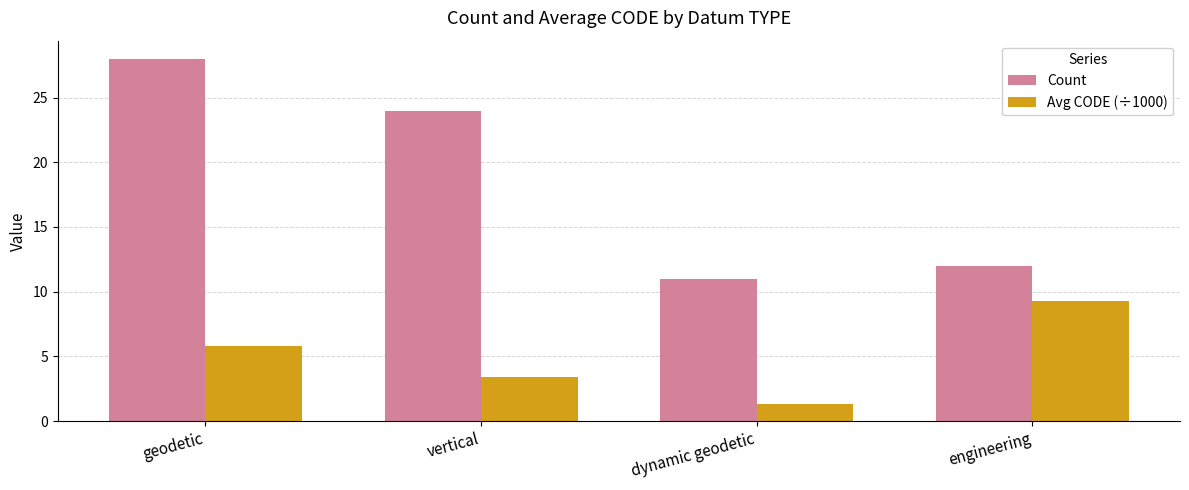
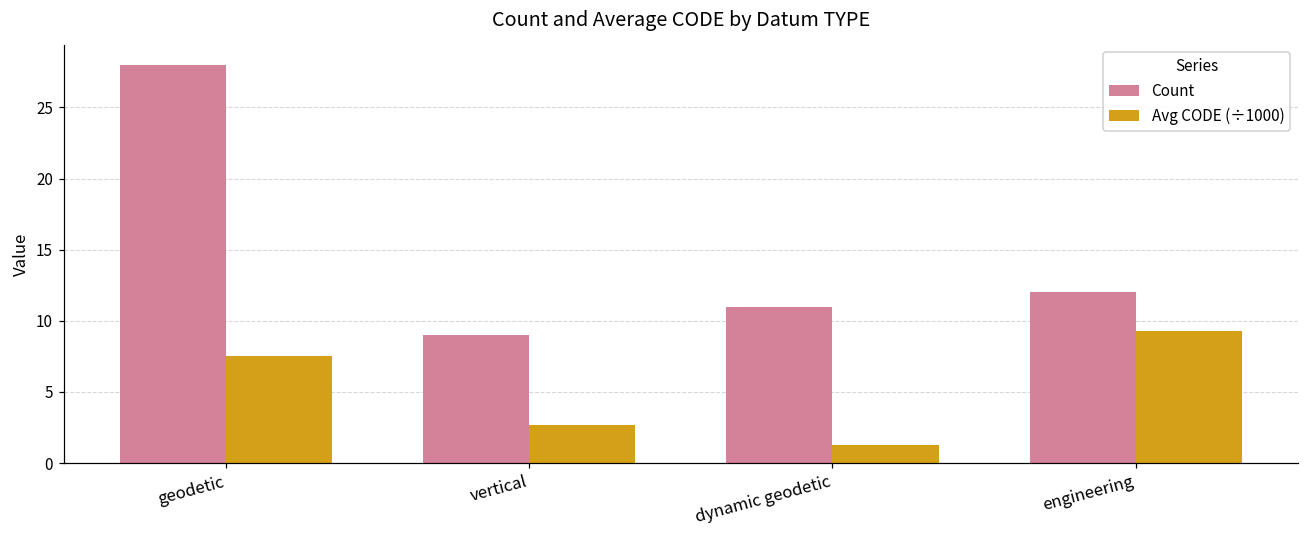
Avg CODE (÷1000), geodetic: 5.8 -> 7.5
Count, vertical: 24 -> 9
Avg CODE (÷1000), vertical: 3.4 -> 2.7
